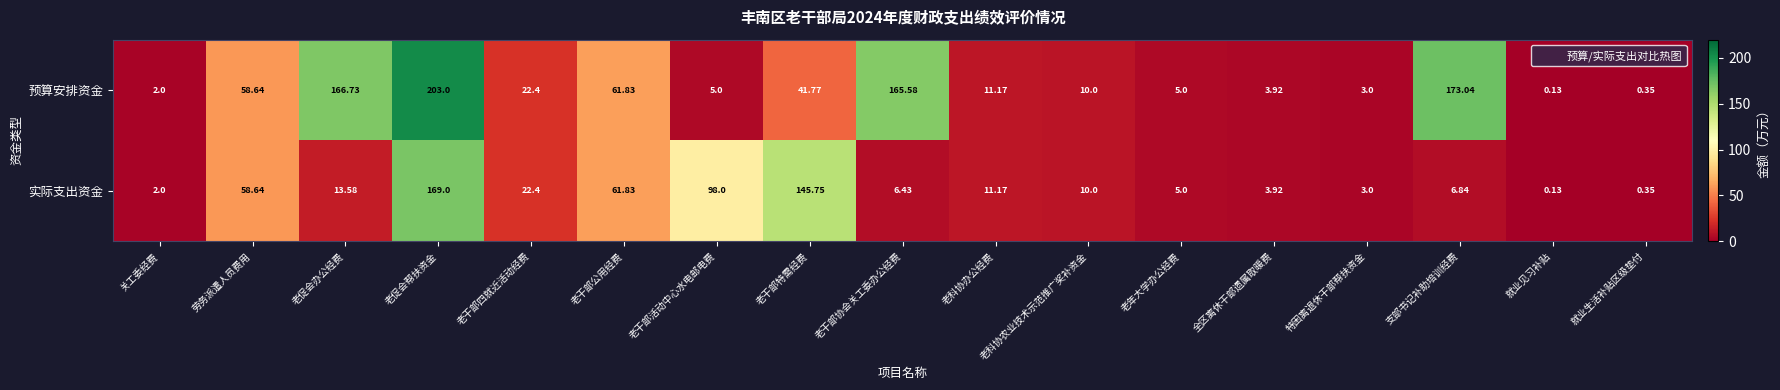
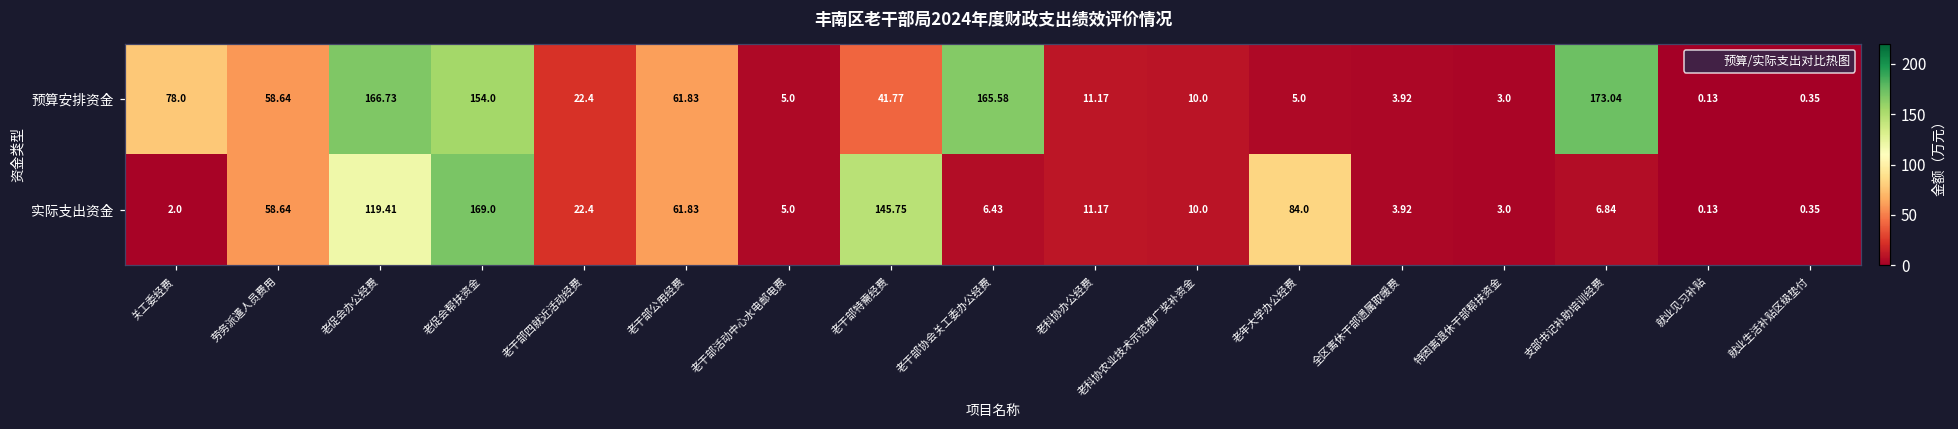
预算安排资金, 关工委经费: 2.0 -> 78.0
预算安排资金, 老促会帮扶资金: 203.0 -> 154.0
实际支出资金, 老促会办公经费: 13.58 -> 119.41
实际支出资金, 老干部活动中心水电邮电费: 98.0 -> 5.0
实际支出资金, 老年大学办公经费: 5.0 -> 84.0
